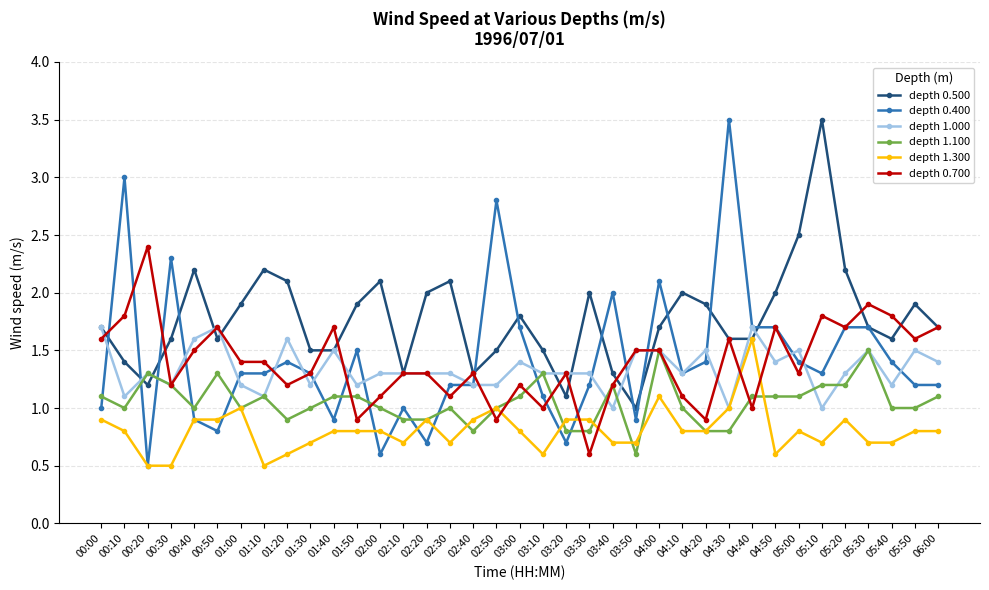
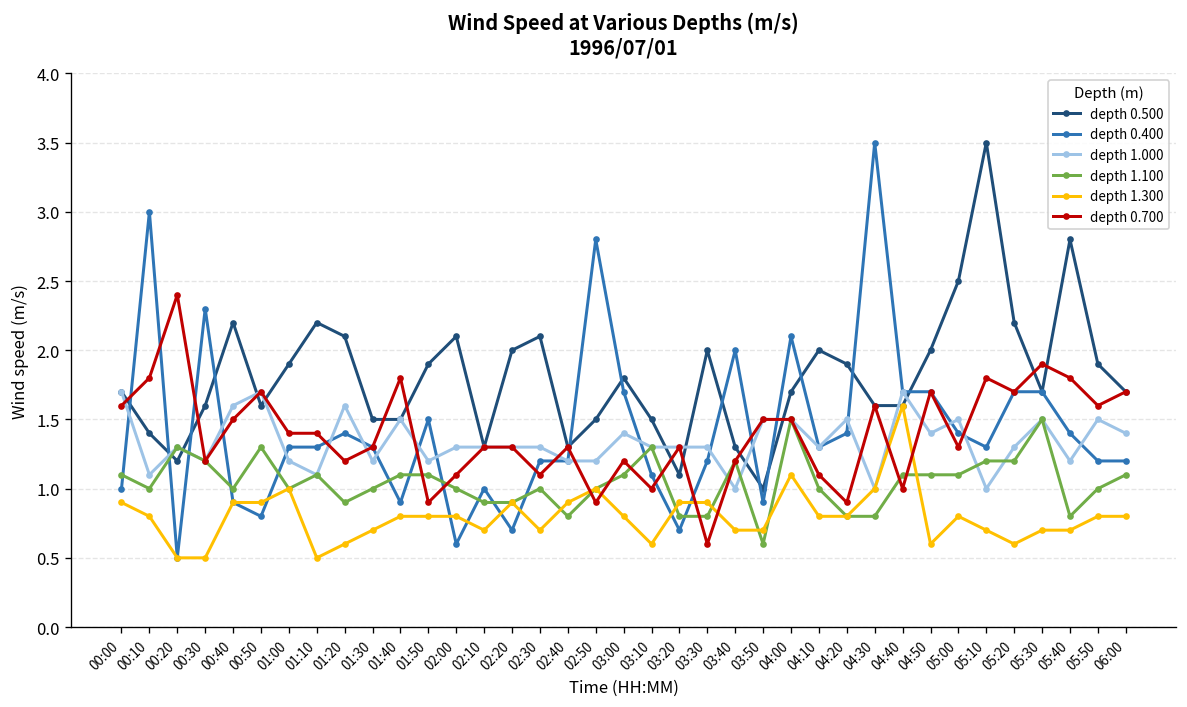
depth 0.700, 01:40: 1.7 -> 1.8
depth 1.300, 05:20: 0.9 -> 0.6
depth 0.500, 05:40: 1.6 -> 2.8
depth 1.100, 05:40: 1.0 -> 0.8
